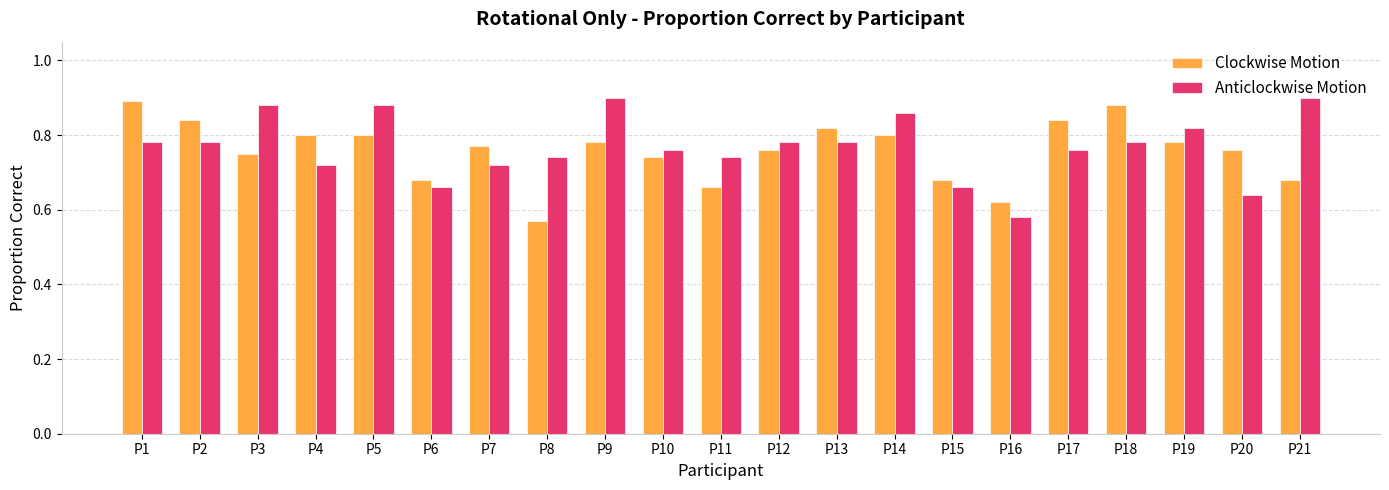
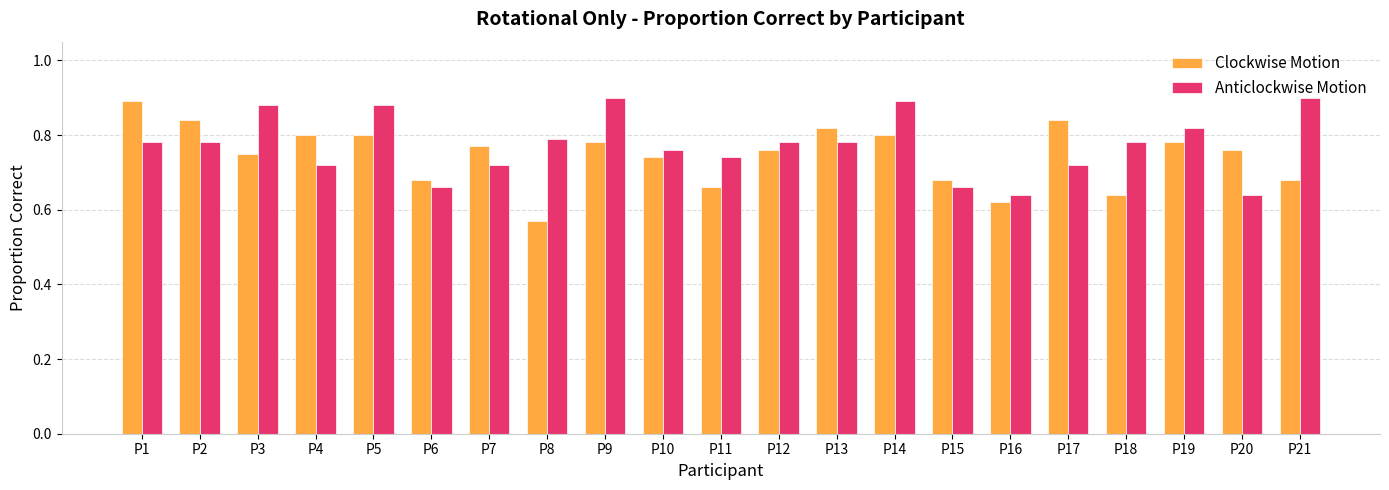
Anticlockwise Motion, P8: 0.74 -> 0.79
Anticlockwise Motion, P14: 0.86 -> 0.89
Anticlockwise Motion, P16: 0.58 -> 0.64
Anticlockwise Motion, P17: 0.76 -> 0.72
Clockwise Motion, P18: 0.88 -> 0.64
